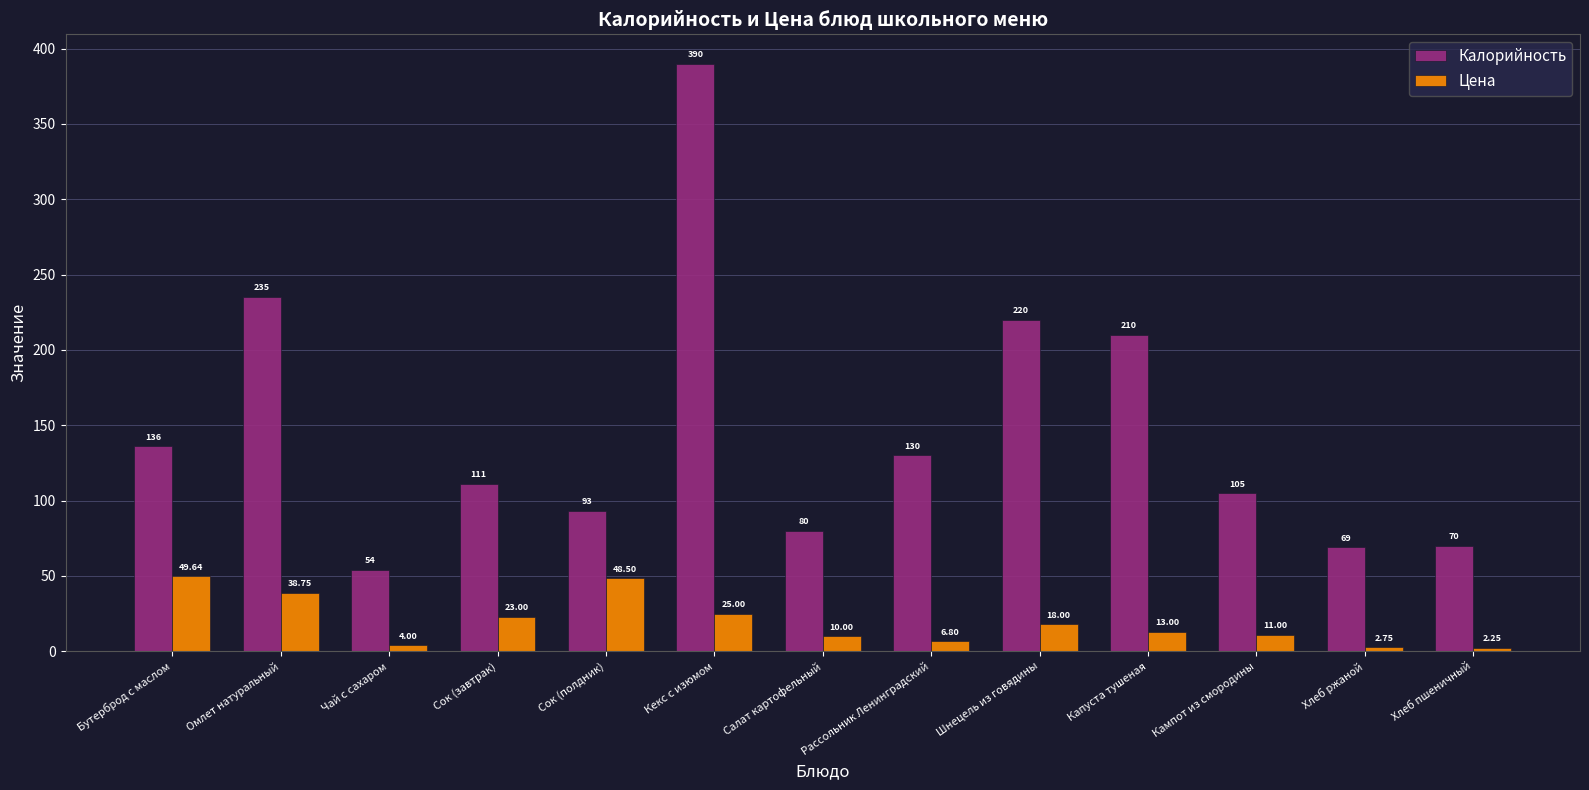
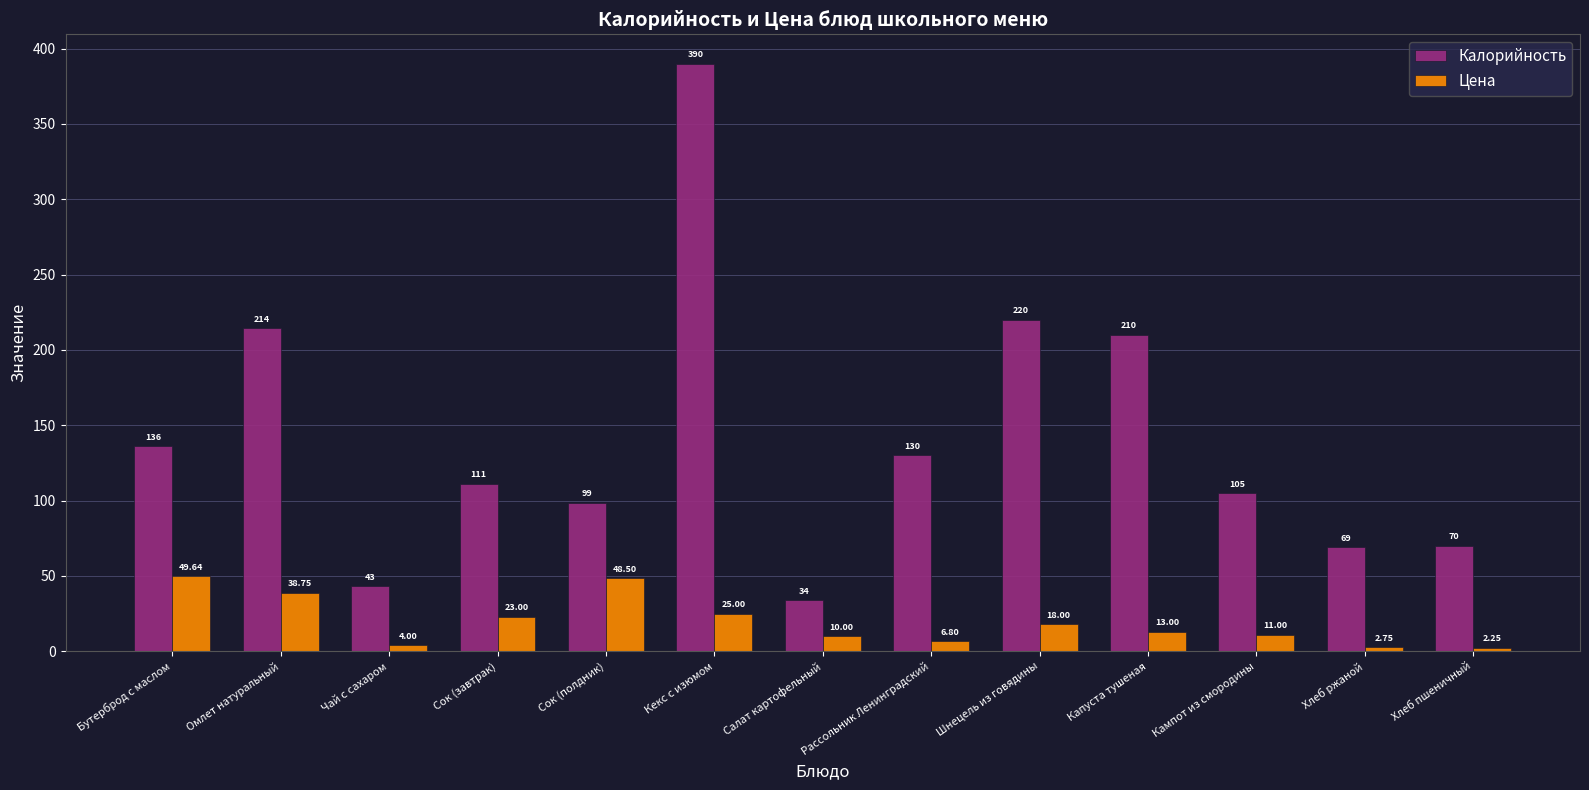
Калорийность, Омлет натуральный: 235 -> 214
Калорийность, Чай с сахаром: 54 -> 43
Калорийность, Сок (полдник): 93 -> 99
Калорийность, Салат картофельный: 80 -> 34
